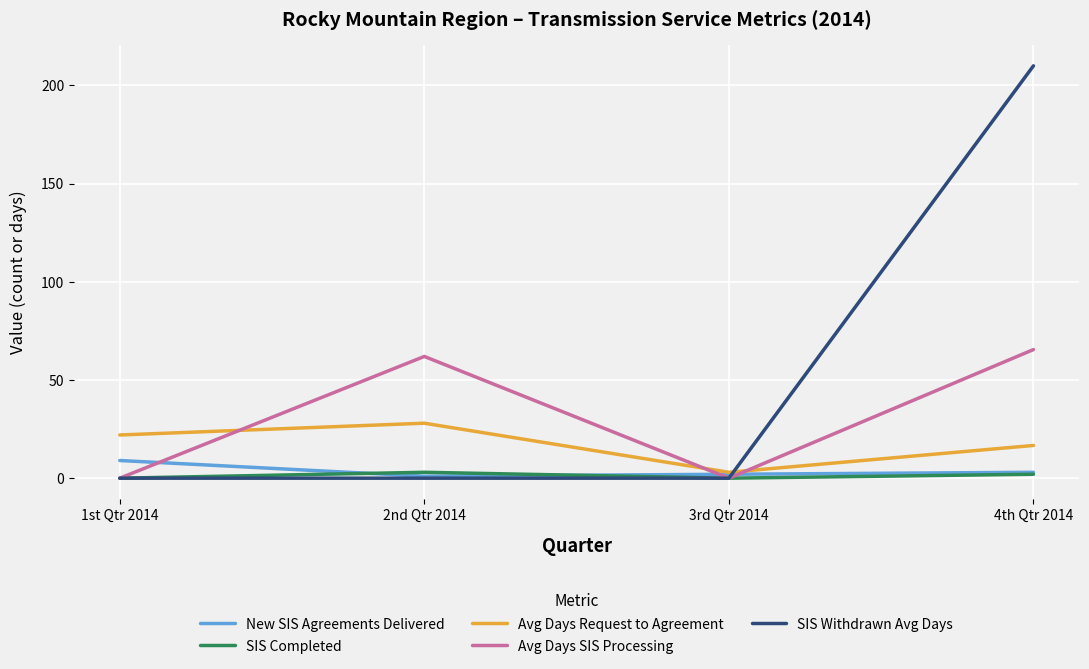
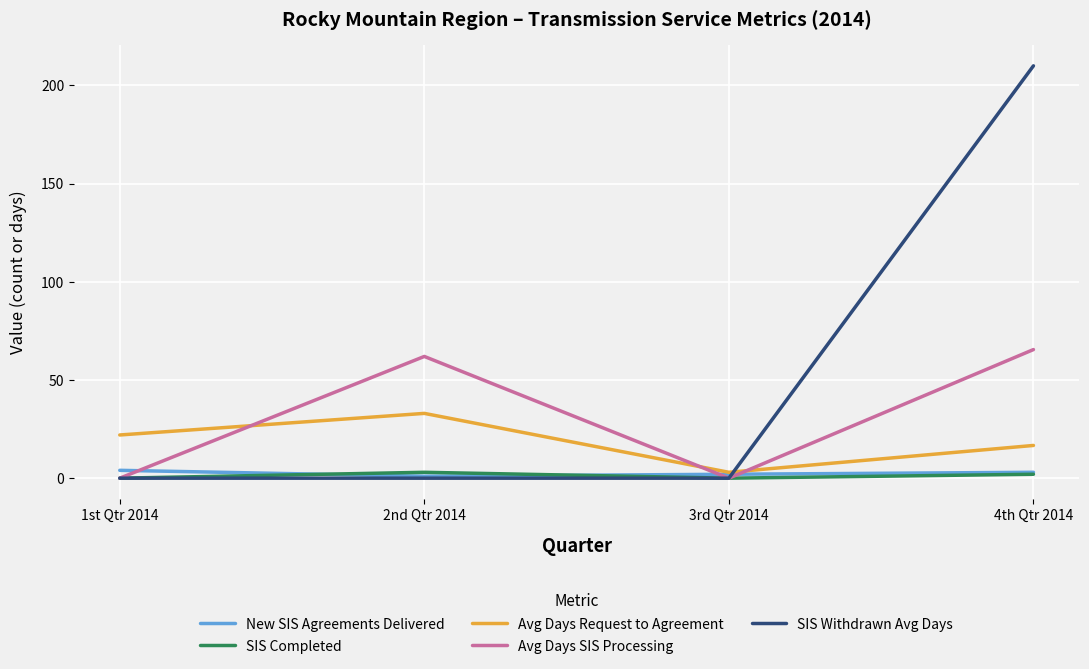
New SIS Agreements Delivered, 1st Qtr 2014: 9 -> 4
Avg Days Request to Agreement, 2nd Qtr 2014: 28 -> 33
